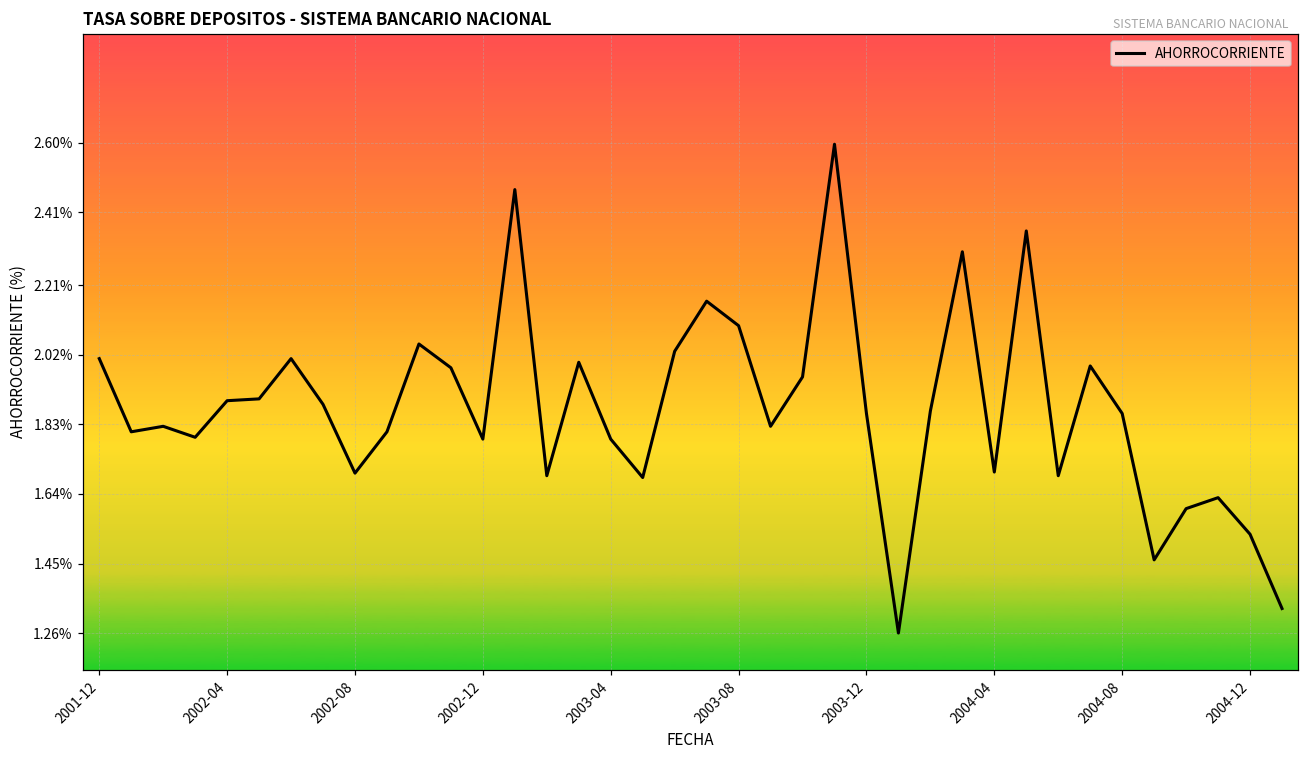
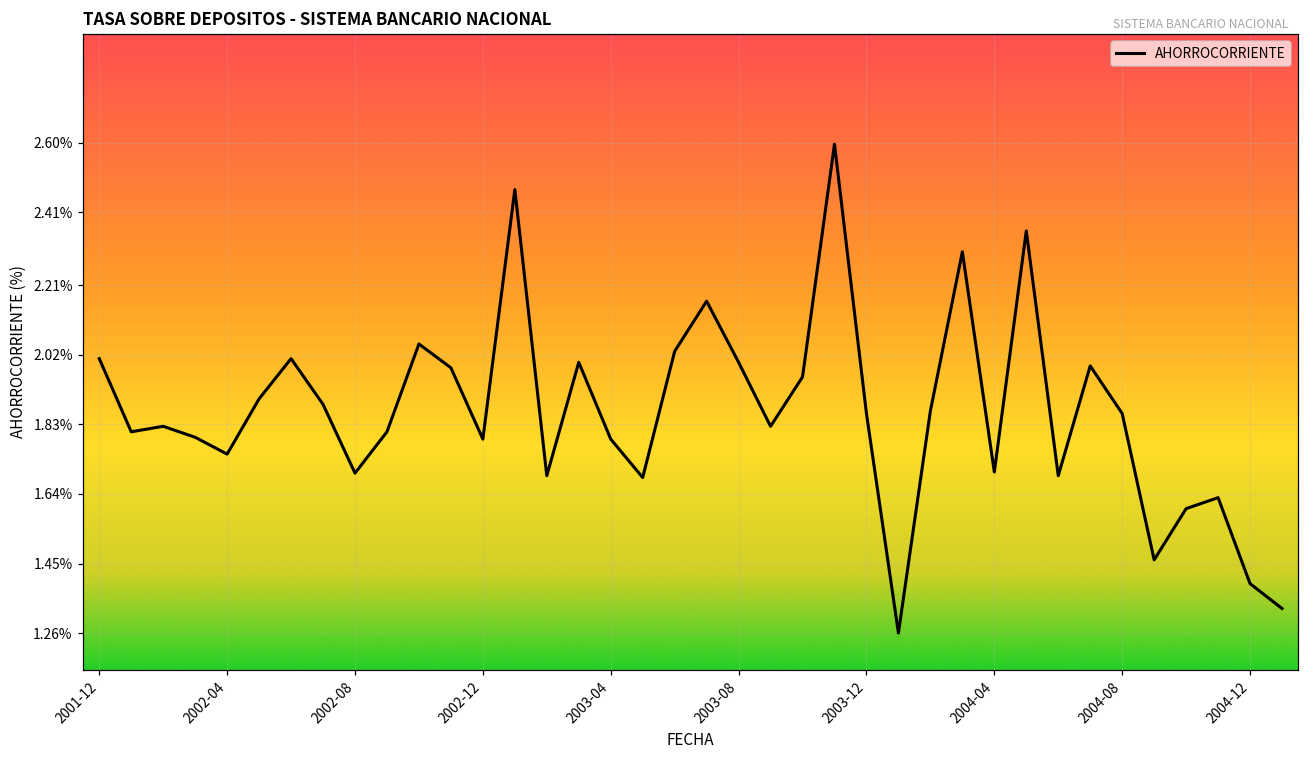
2002-04: 1.90% -> 1.75%
2003-08: 2.1% -> 2.0%
2004-12: 1.53% -> 1.40%
